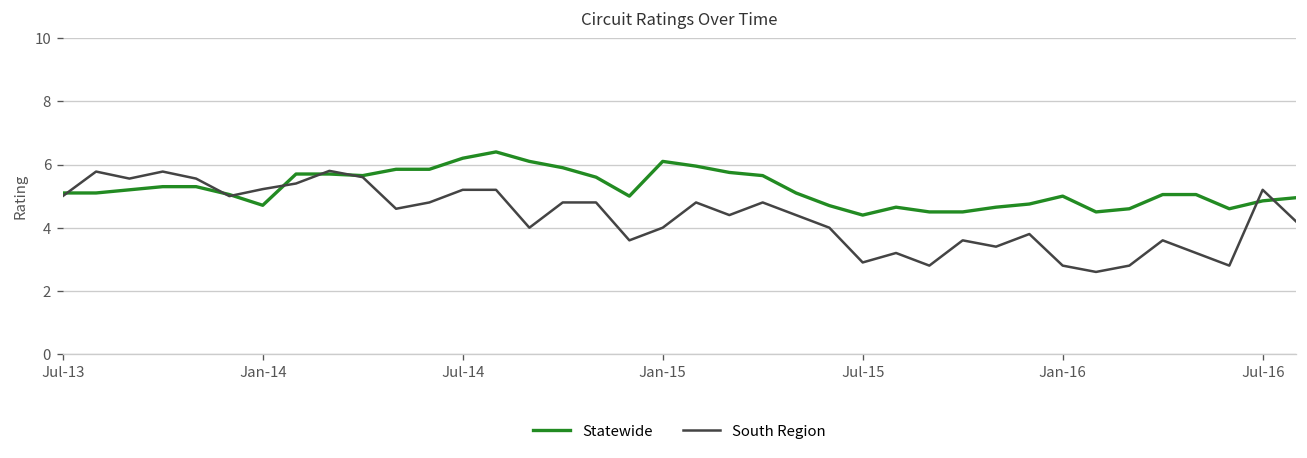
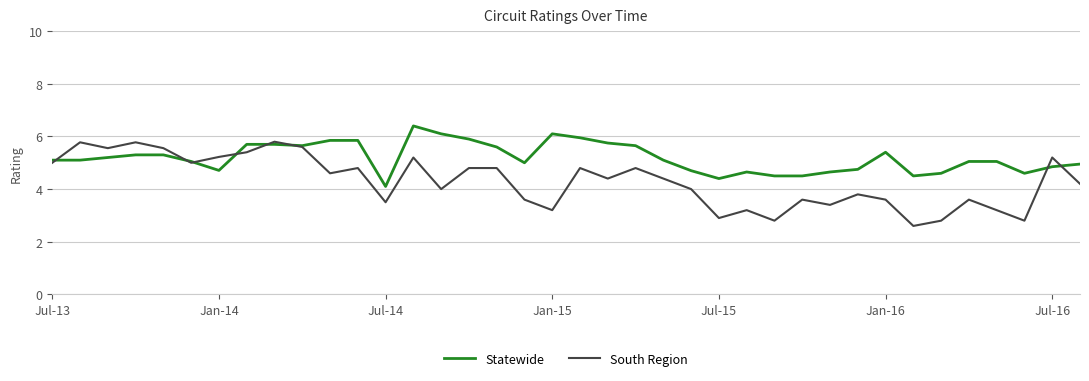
Statewide, Jul-14: 6.2 -> 4.1
South Region, Jul-14: 5.2 -> 3.5
South Region, Jan-15: 4.0 -> 3.2
Statewide, Jan-16: 5.0 -> 5.4
South Region, Jan-16: 2.8 -> 3.6
